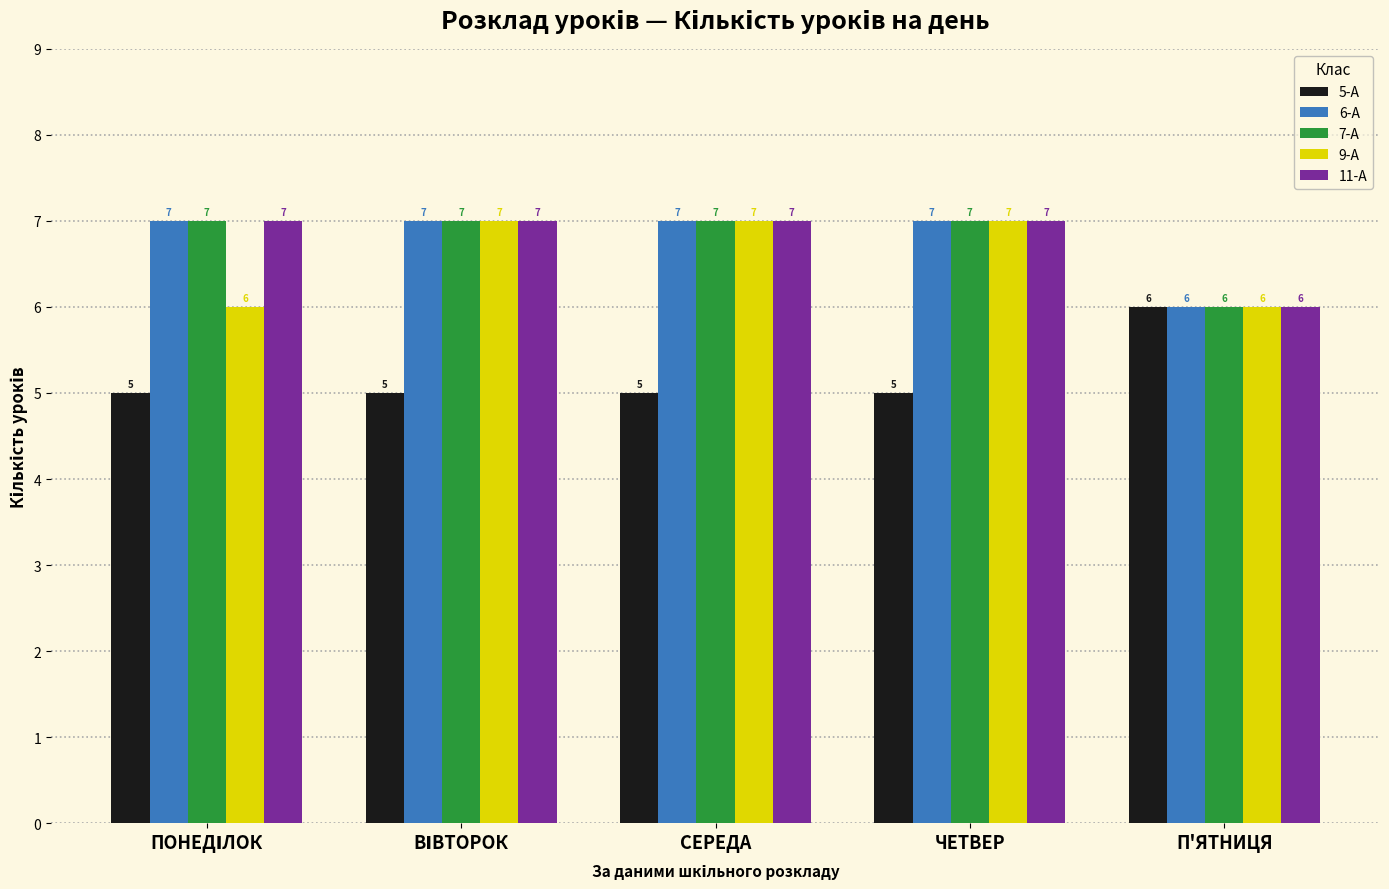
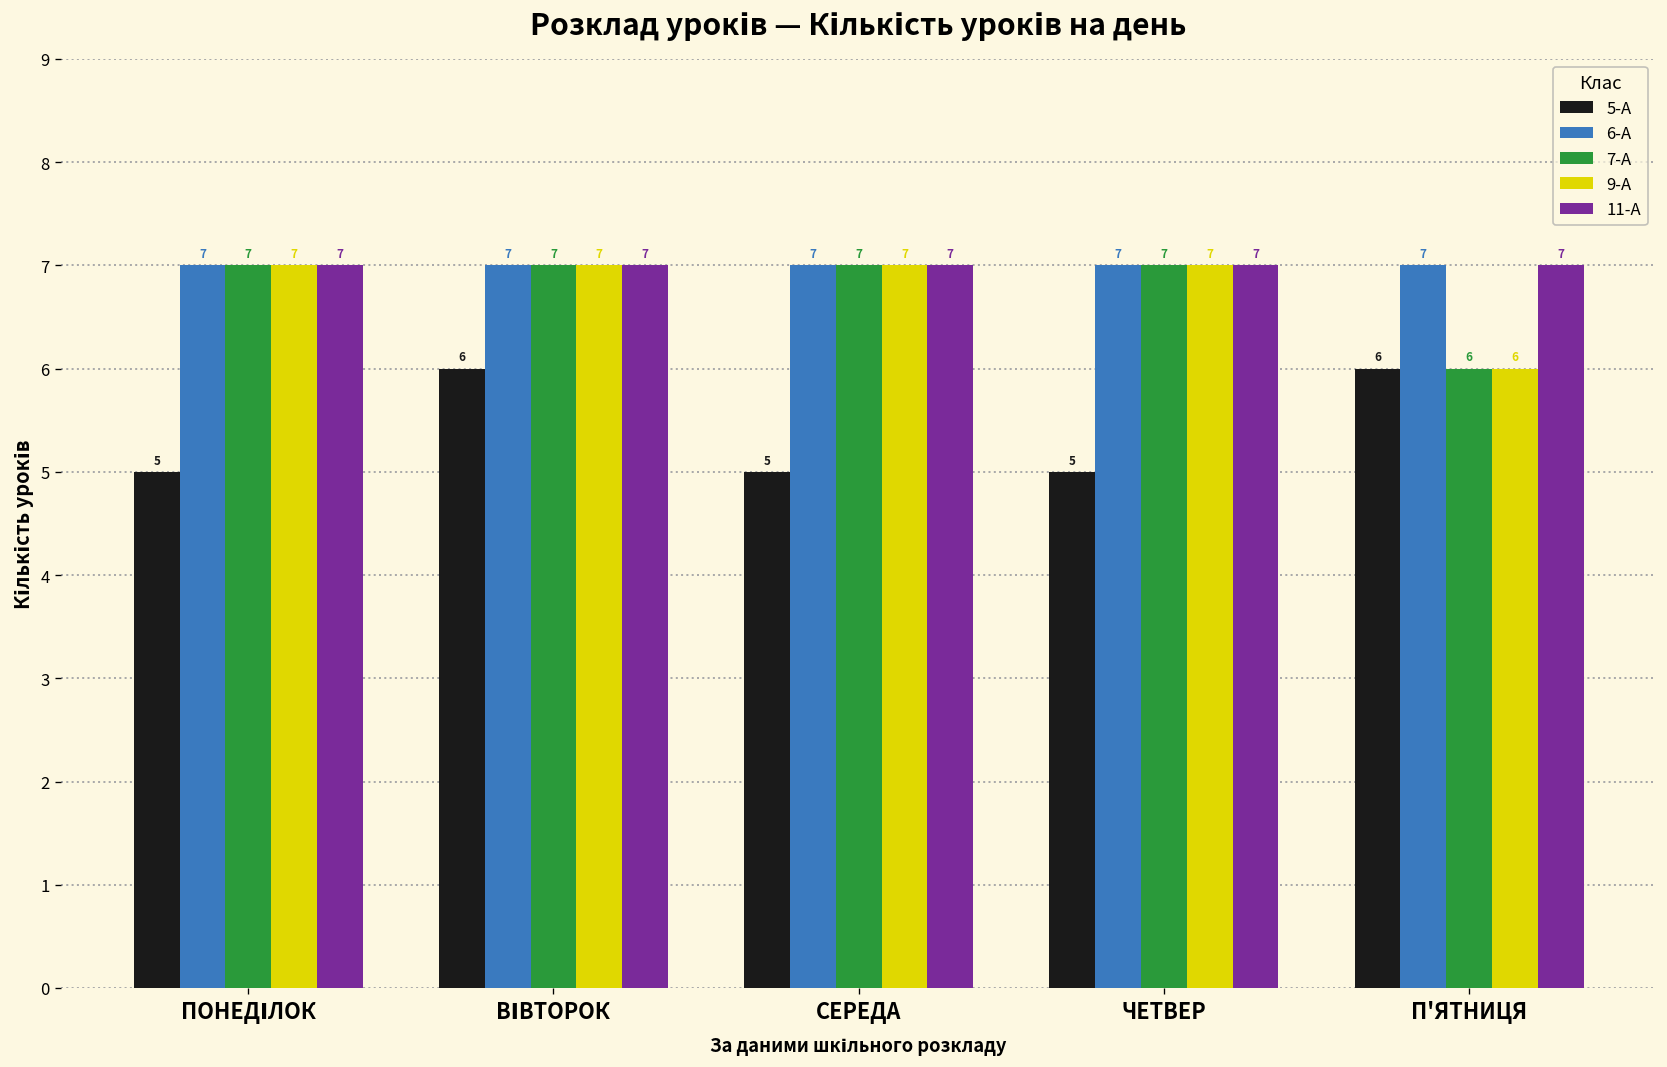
9-А, ПОНЕДІЛОК: 6 -> 7
5-А, ВІВТОРОК: 5 -> 6
6-А, П'ЯТНИЦЯ: 6 -> 7
11-А, П'ЯТНИЦЯ: 6 -> 7
